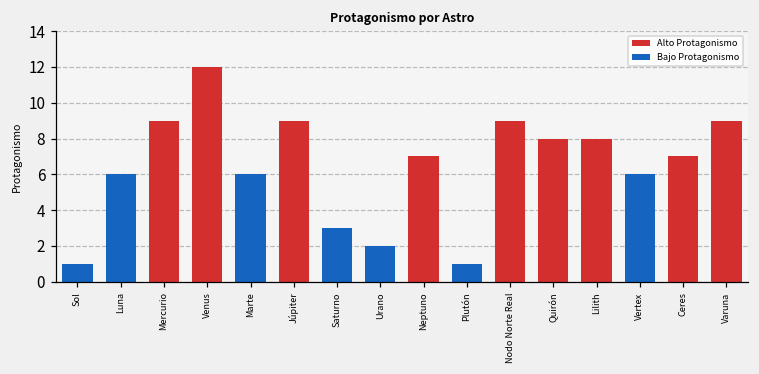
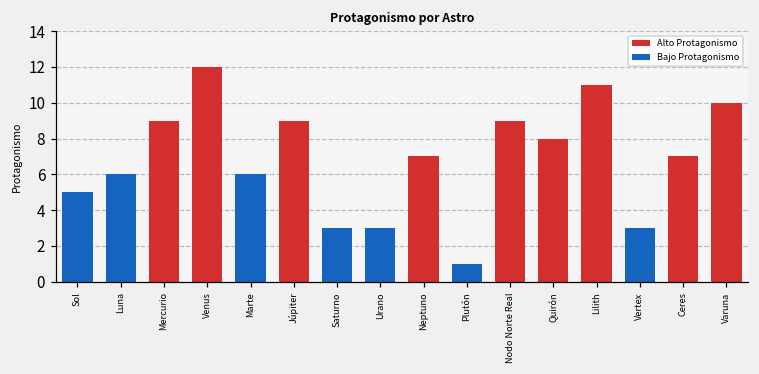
Bajo Protagonismo, Sol: 1 -> 5
Bajo Protagonismo, Urano: 2 -> 3
Alto Protagonismo, Lilith: 8 -> 11
Bajo Protagonismo, Vertex: 6 -> 3
Alto Protagonismo, Varuna: 9 -> 10
